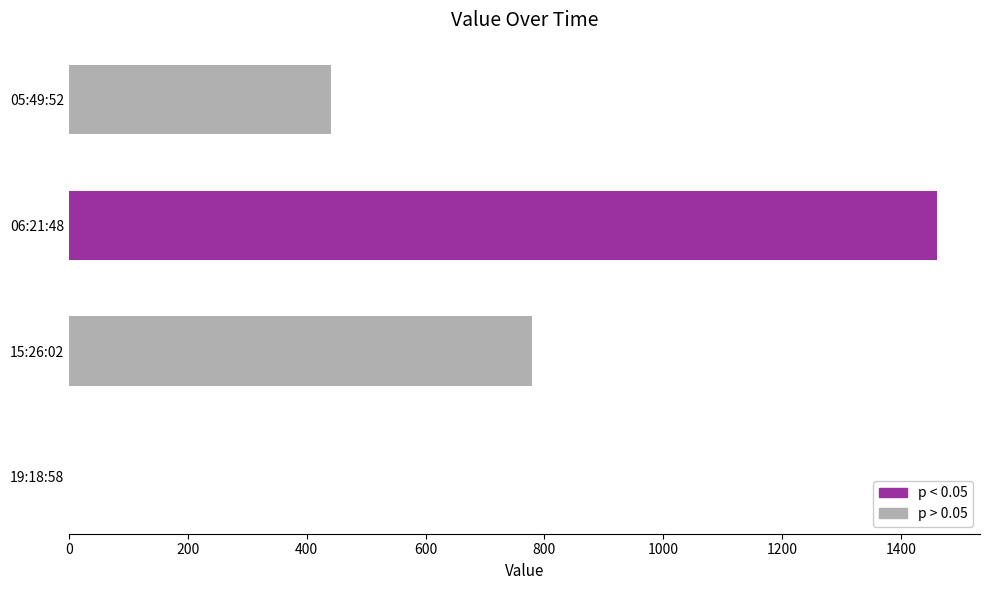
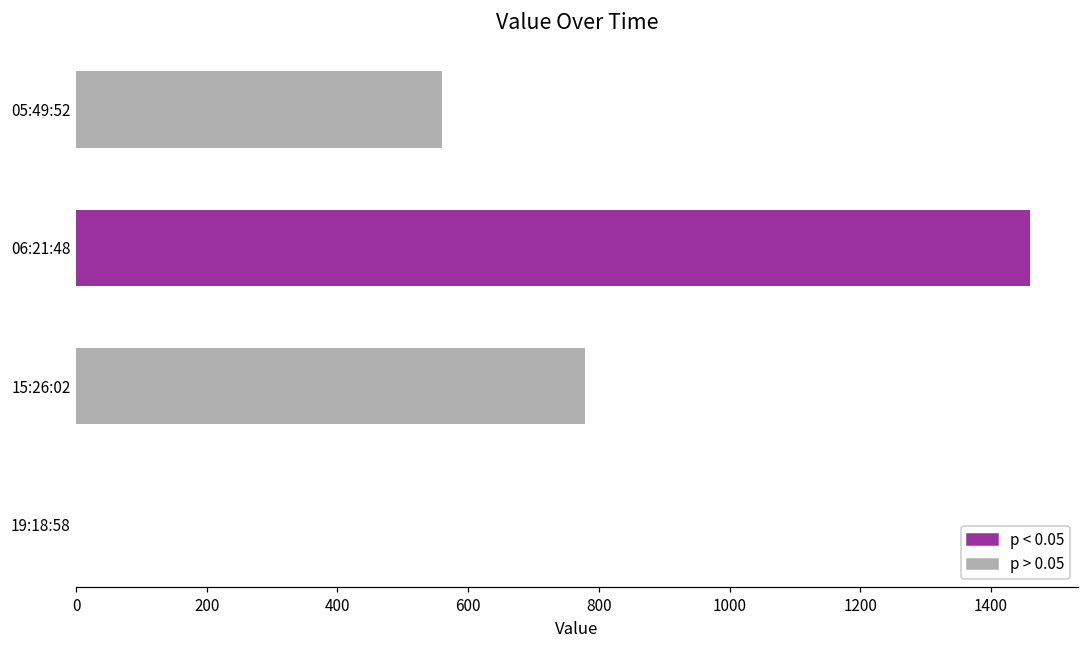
05:49:52: 440 -> 560
